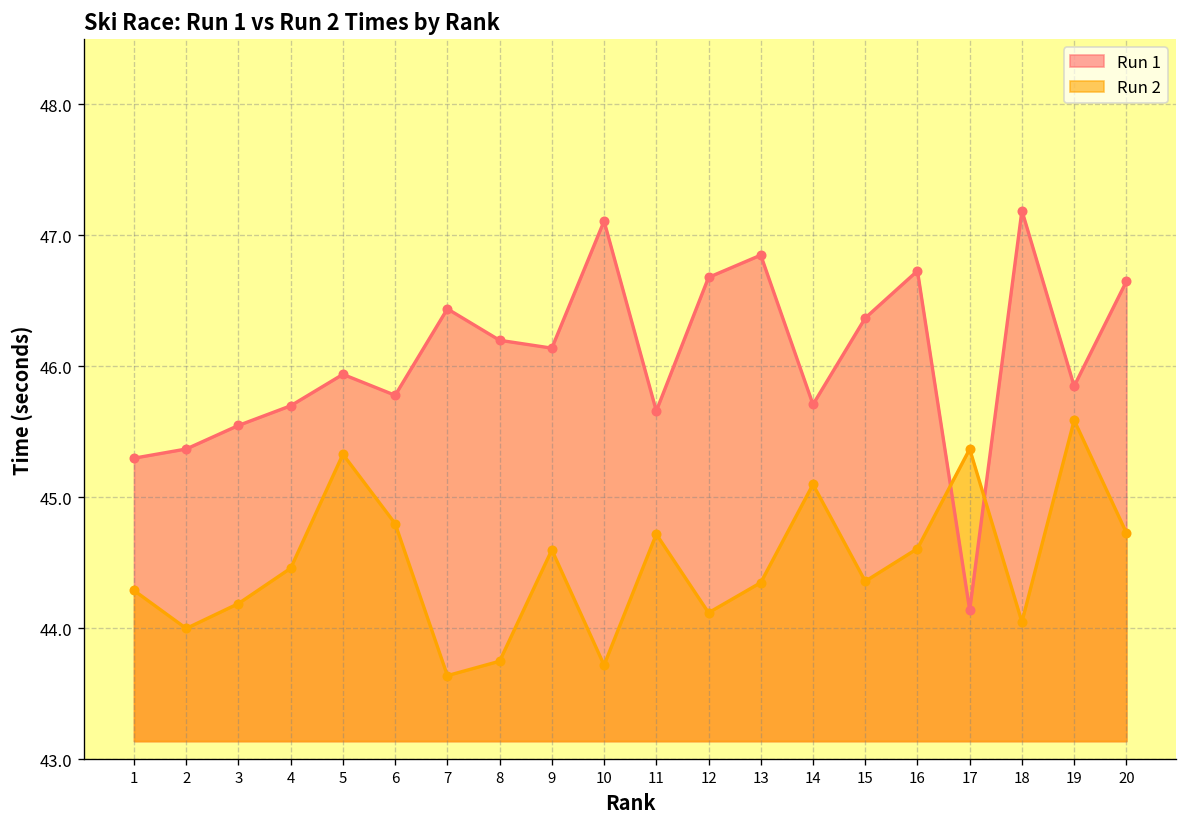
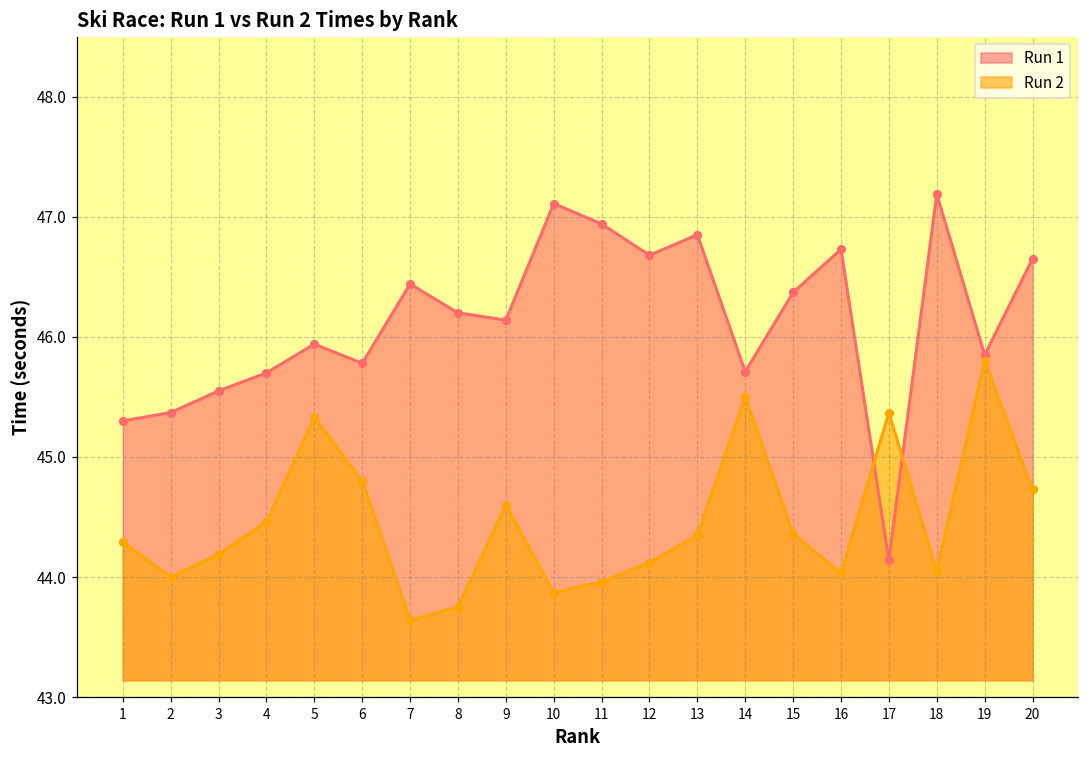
Run 2, 10: 43.72 -> 43.87
Run 1, 11: 45.66 -> 46.94
Run 2, 11: 44.72 -> 43.96
Run 2, 14: 45.1 -> 45.5
Run 2, 16: 44.61 -> 44.03
Run 2, 19: 45.59 -> 45.80
